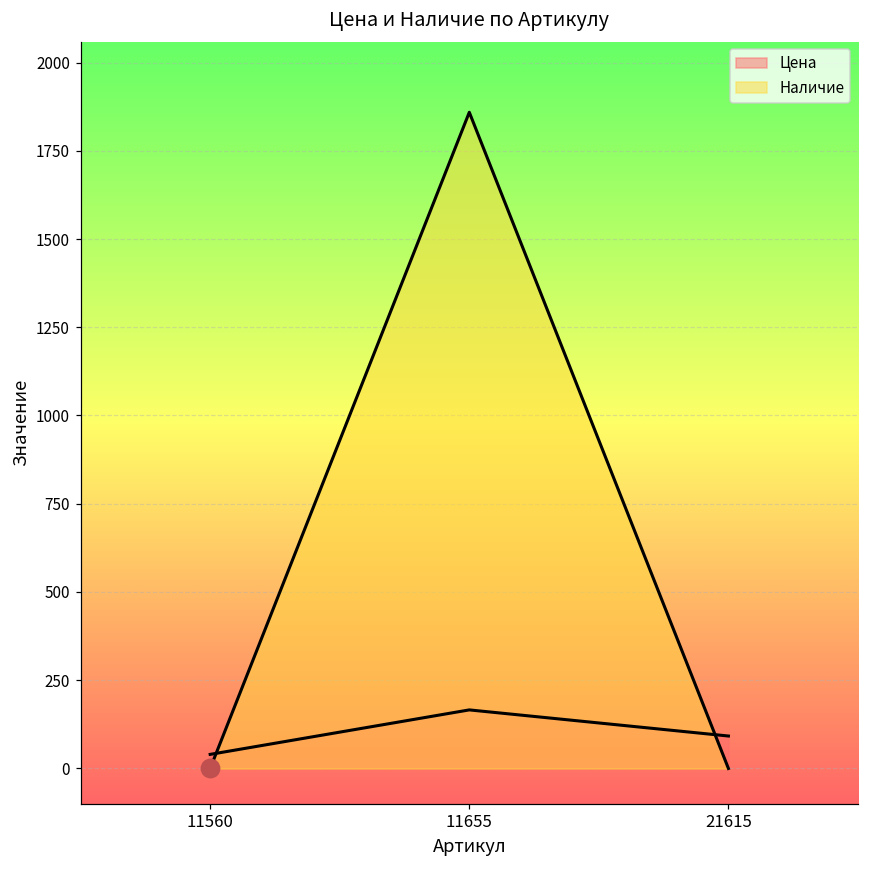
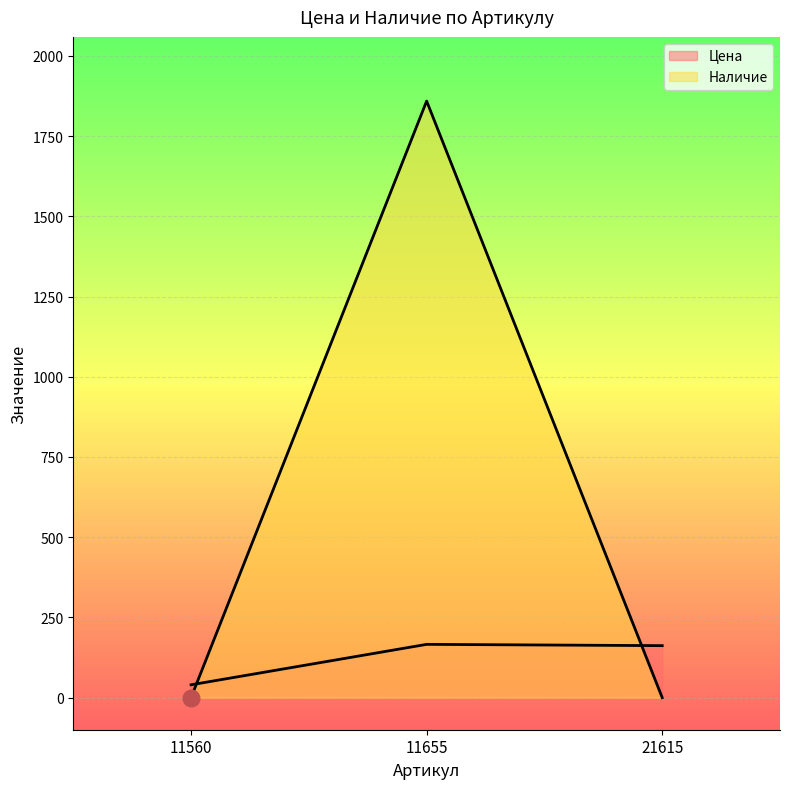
Цена, 21615: 90 -> 160
